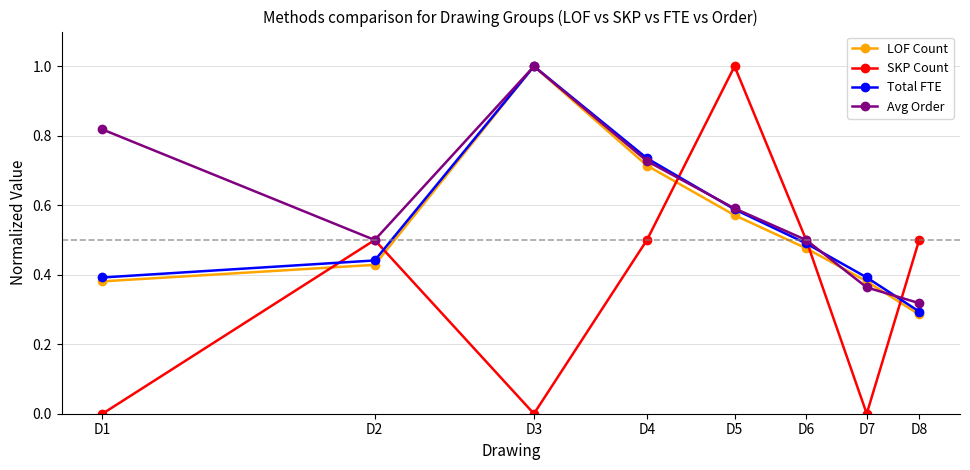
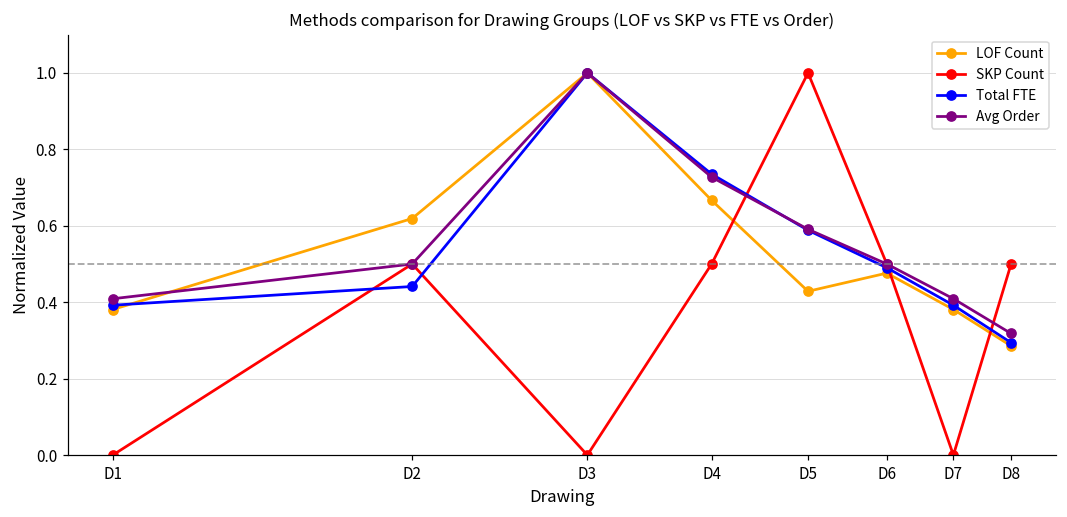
Avg Order, D1: 0.82 -> 0.41
LOF Count, D2: 0.43 -> 0.62
LOF Count, D4: 0.71 -> 0.67
LOF Count, D5: 0.57 -> 0.43
Avg Order, D7: 0.36 -> 0.41
